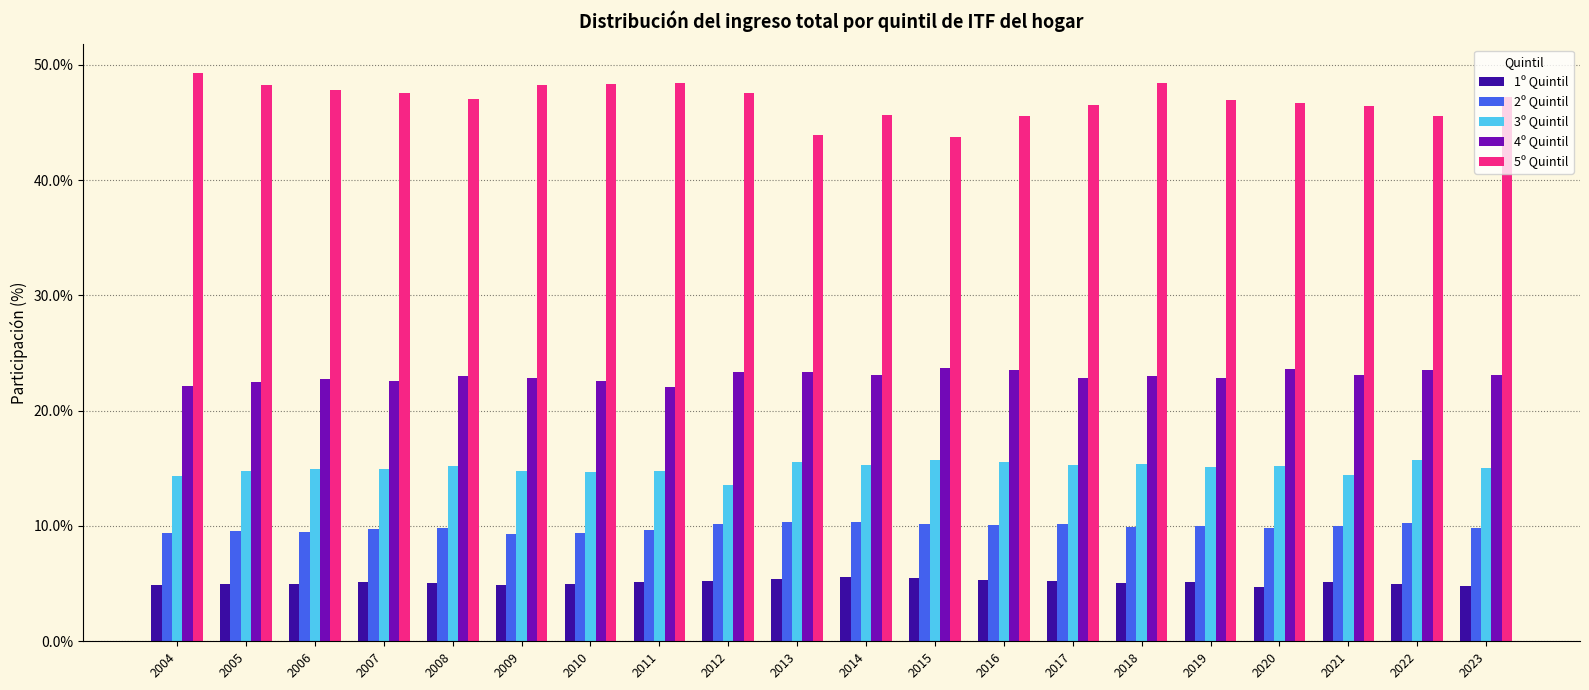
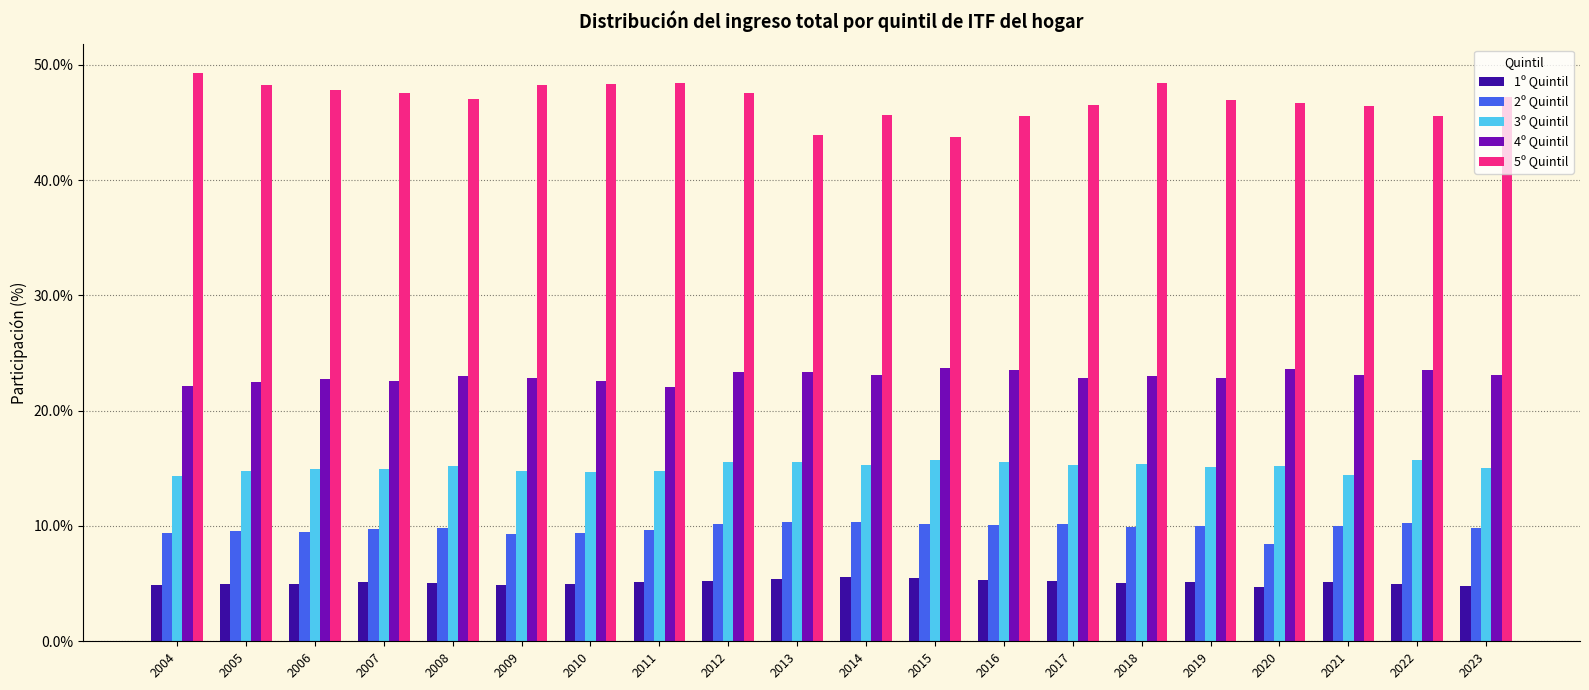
3º Quintil, 2012: 13.6% -> 15.5%
2º Quintil, 2020: 9.8% -> 8.4%
